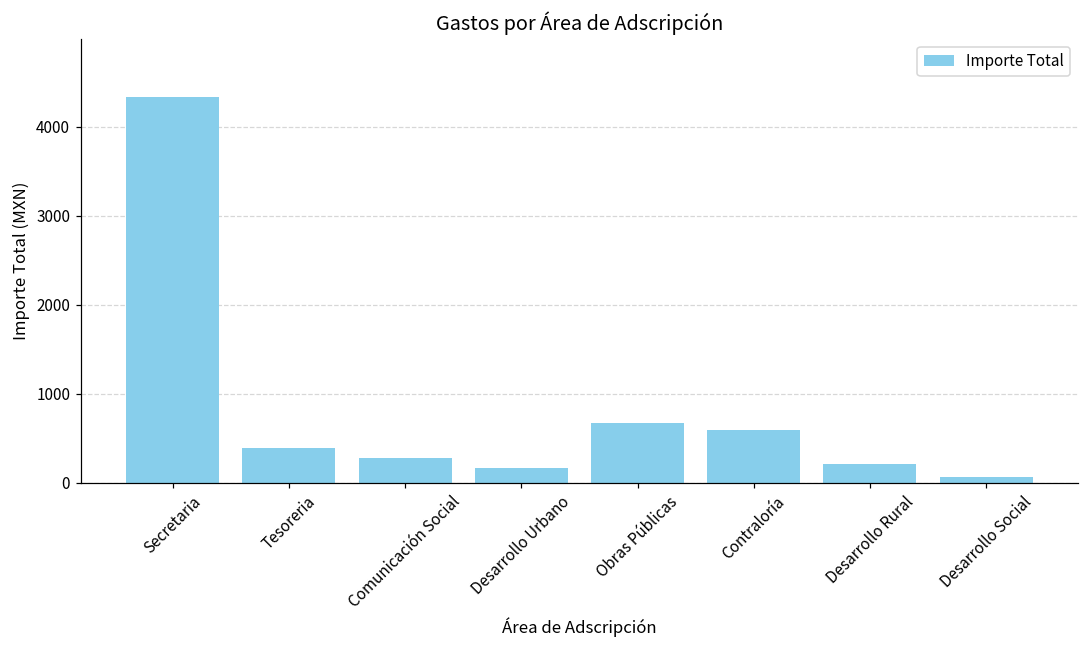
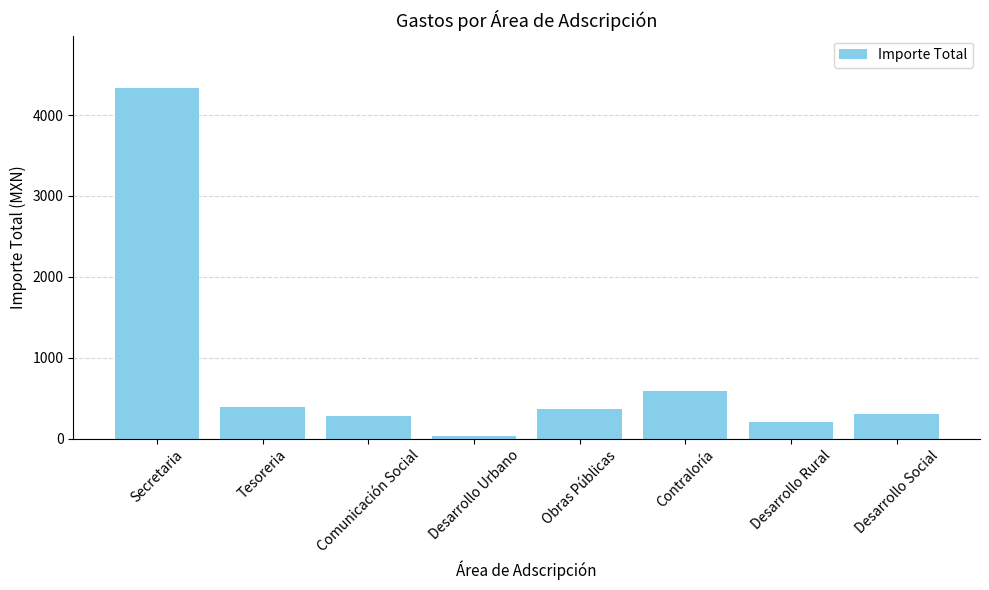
Desarrollo Urbano: 200 -> 0
Obras Públicas: 700 -> 400
Desarrollo Social: 100 -> 300
